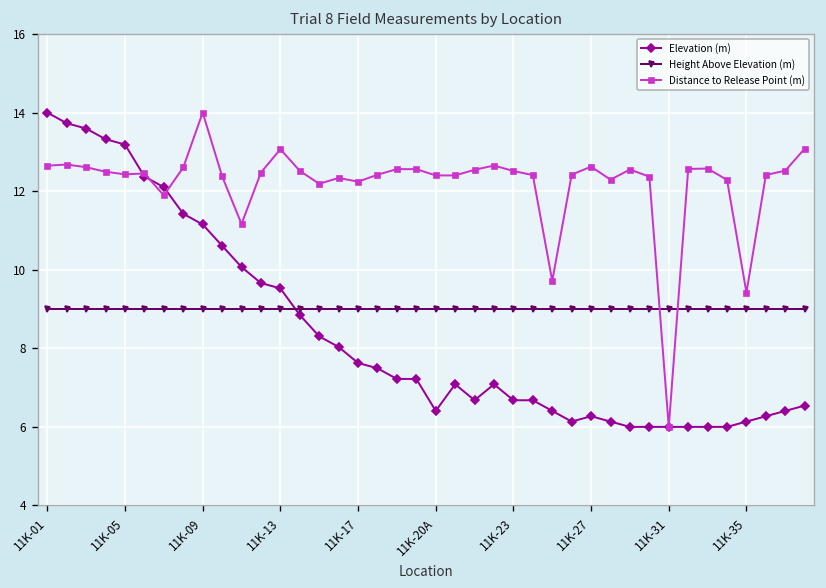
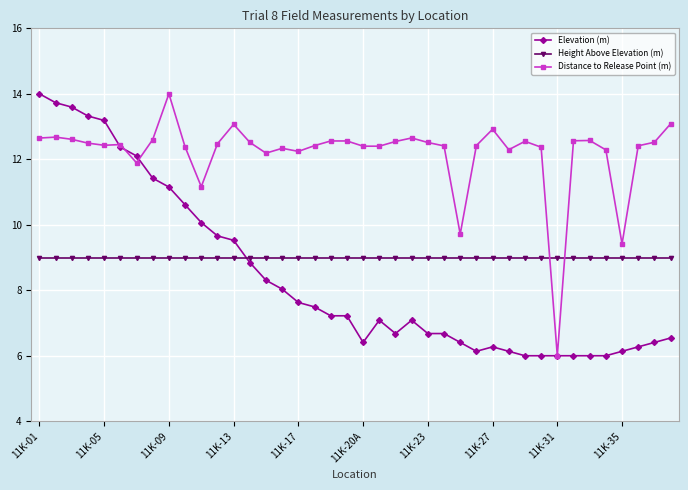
Distance to Release Point (m), 11K-27: 12.6 -> 12.9
